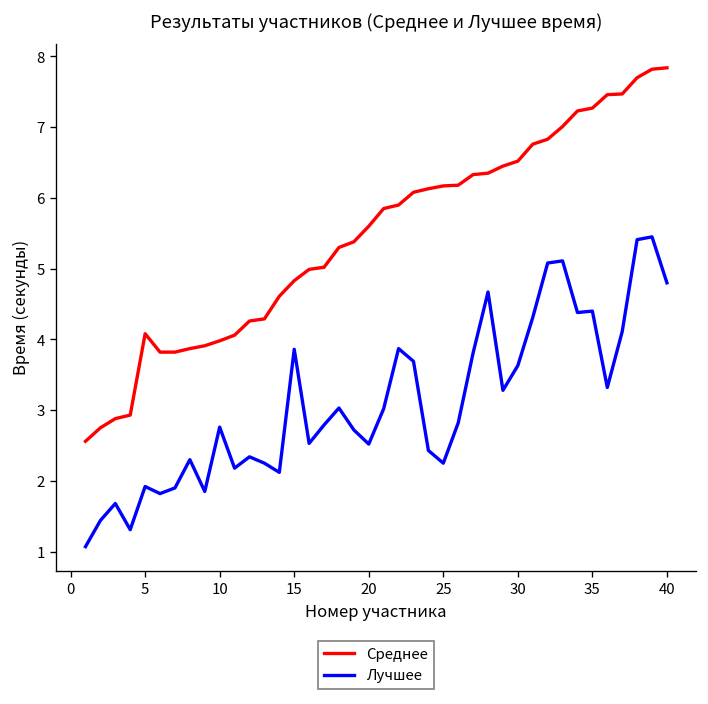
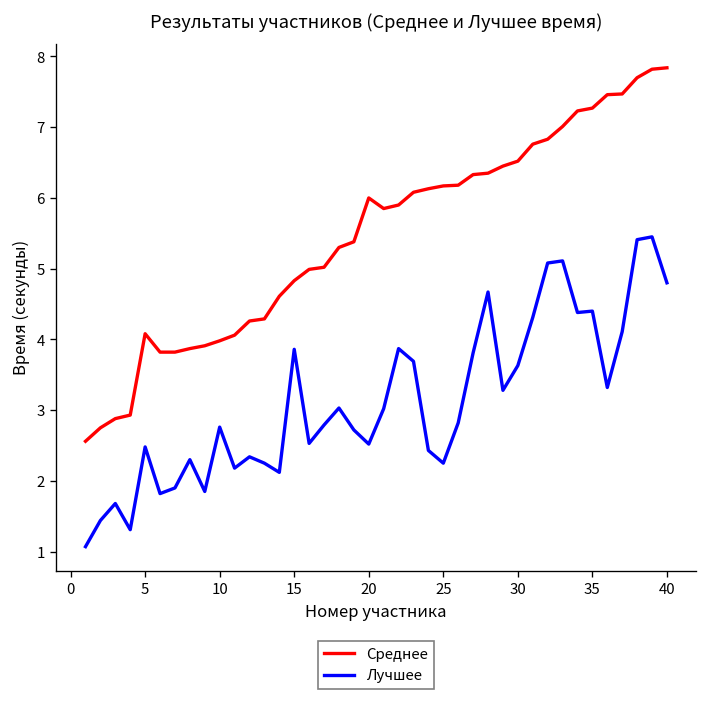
Лучшее, 5: 1.9 -> 2.5
Среднее, 20: 5.6 -> 6.0
